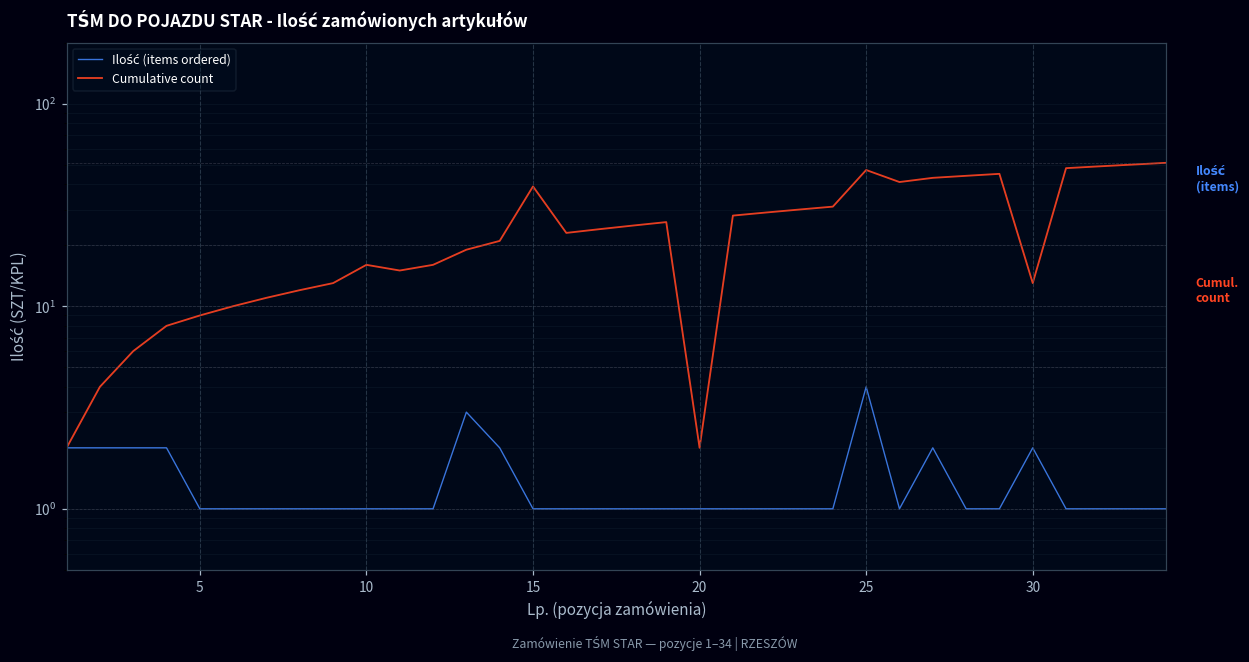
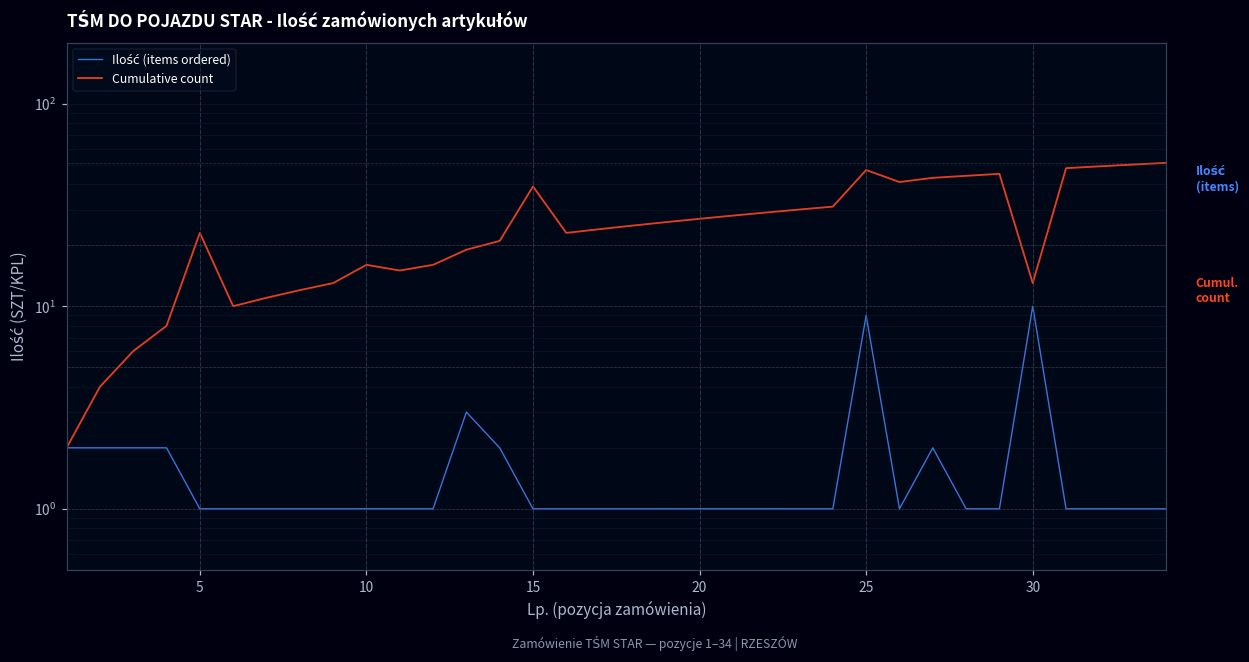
Cumulative count, 5: 9 -> 23
Cumulative count, 20: 2 -> 27
Ilość (items ordered), 25: 4 -> 9
Ilość (items ordered), 30: 2 -> 10
